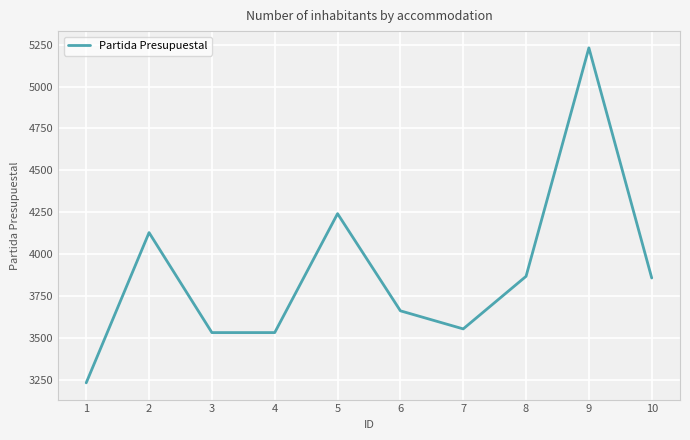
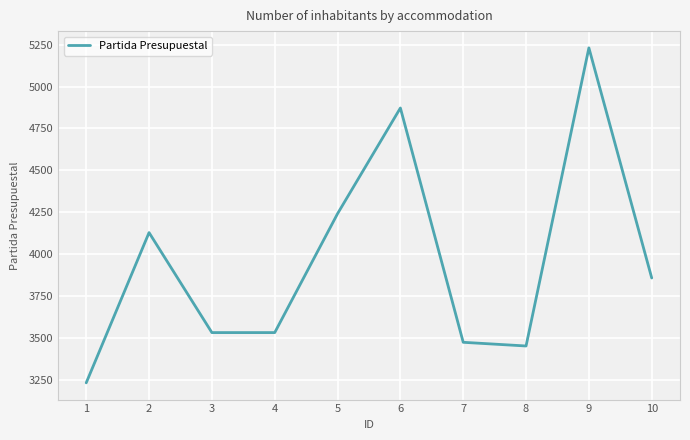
6: 3660 -> 4870
7: 3550 -> 3470
8: 3870 -> 3450
